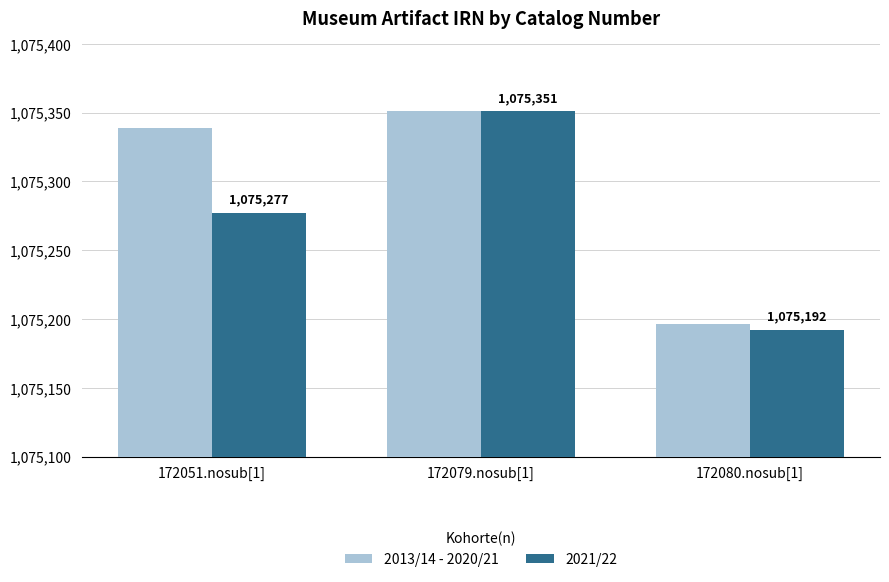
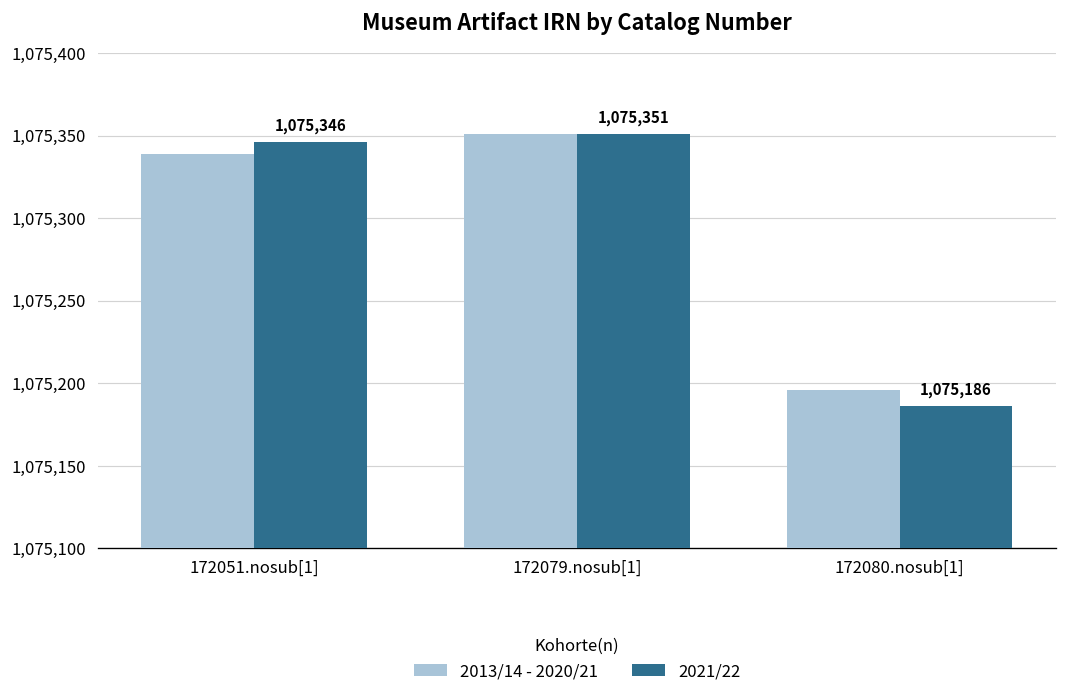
2021/22, 172051.nosub[1]: 1,075,277 -> 1,075,346
2021/22, 172080.nosub[1]: 1,075,192 -> 1,075,186
